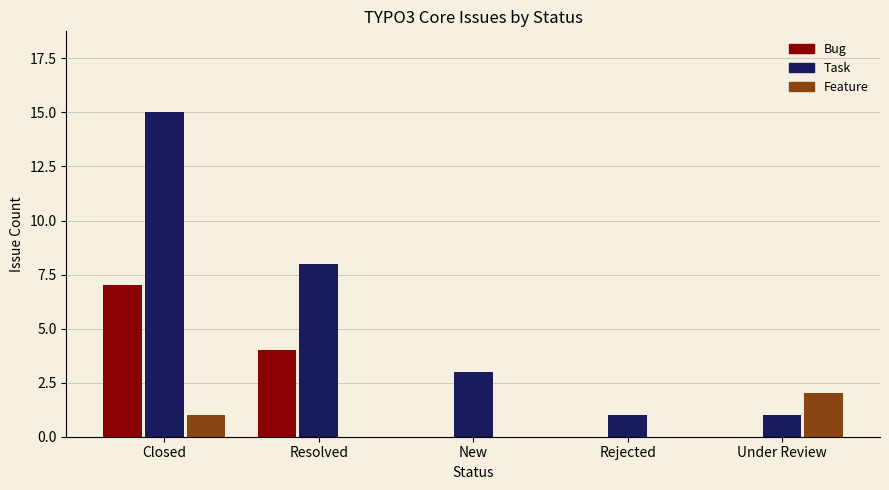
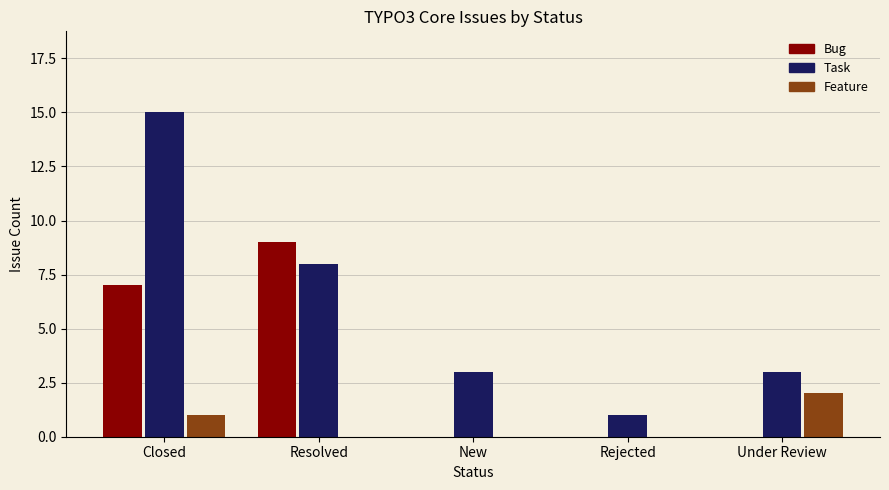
Bug, Resolved: 4 -> 9
Task, Under Review: 1 -> 3
